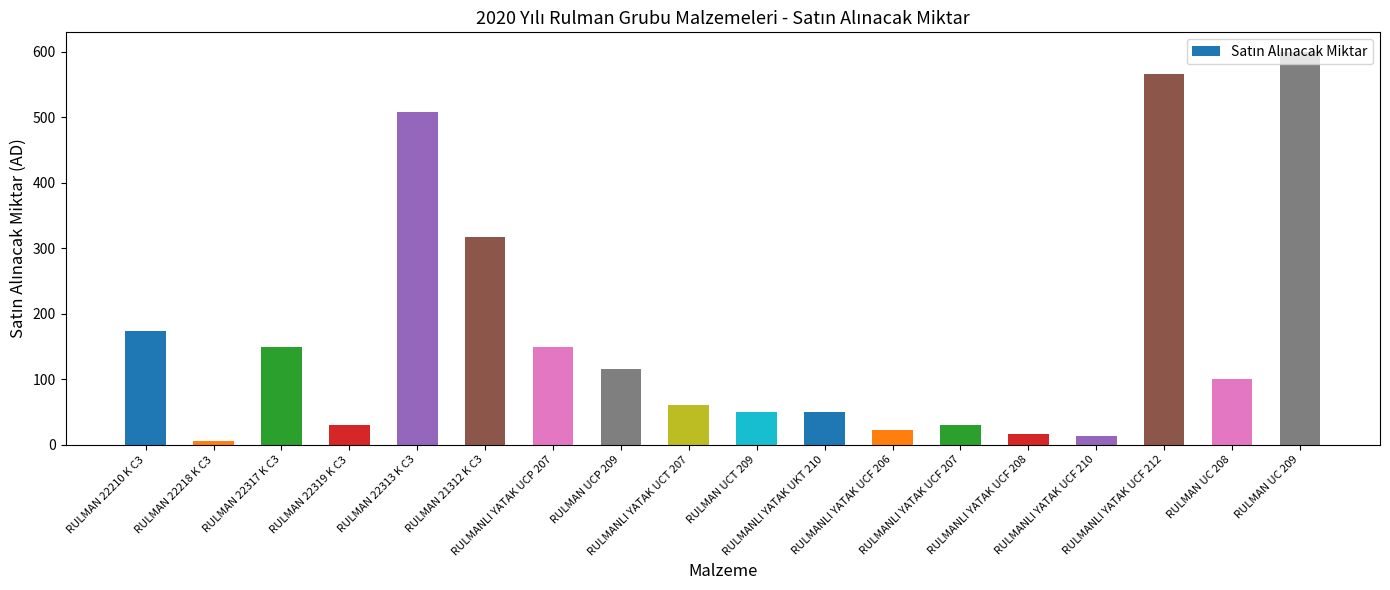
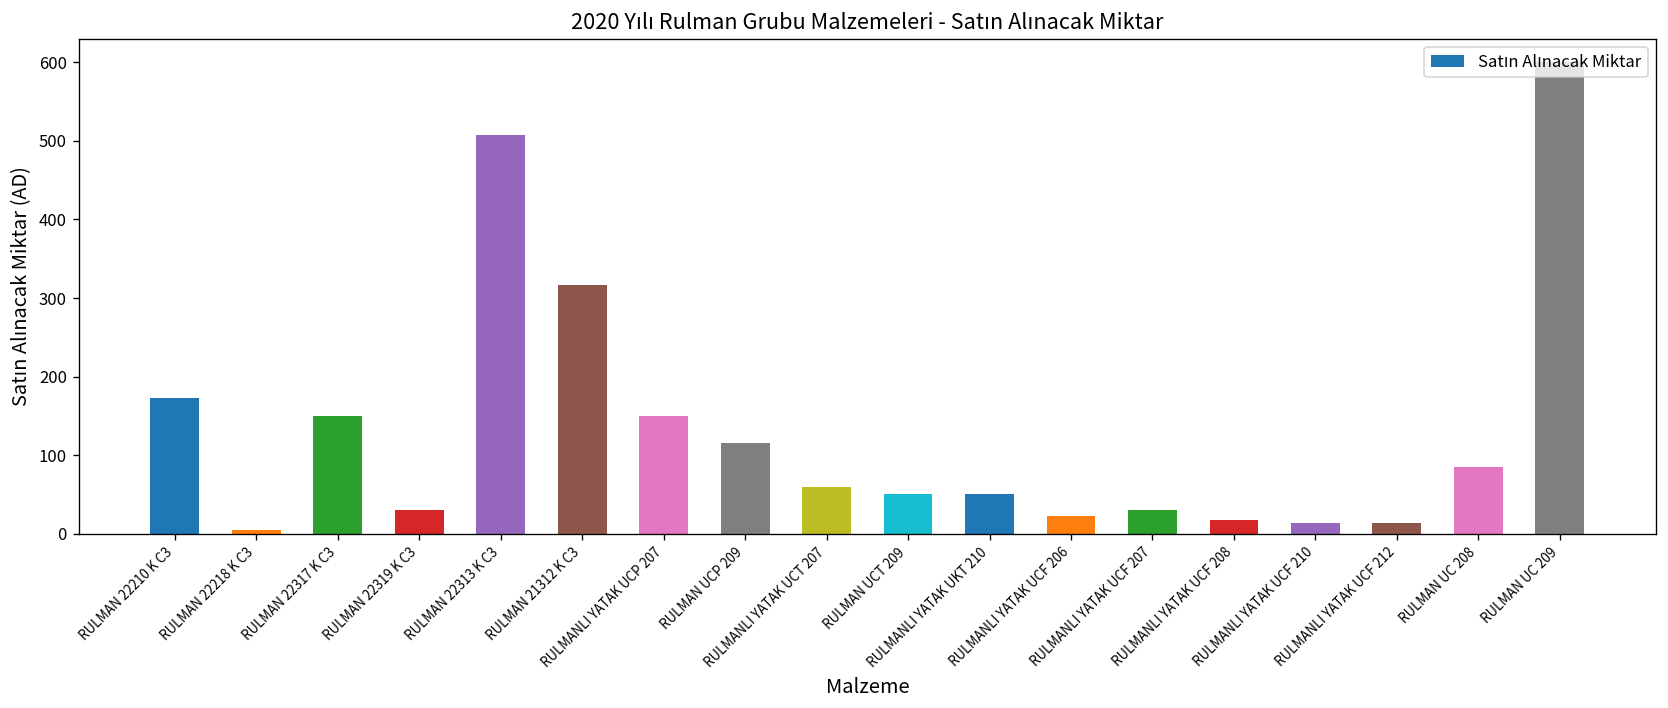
RULMANLI YATAK UCF 212: 570 -> 10
RULMAN UC 208: 100 -> 90
